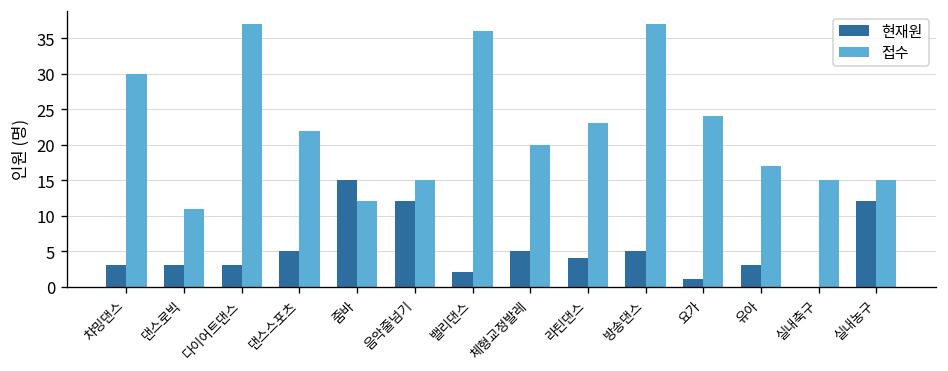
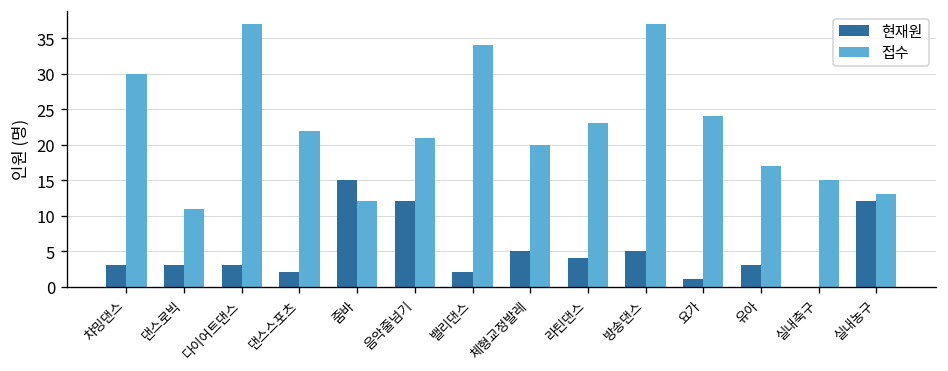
현재원, 댄스스포츠: 5 -> 2
접수, 음악줄넘기: 15 -> 21
접수, 밸리댄스: 36 -> 34
접수, 실내농구: 15 -> 13
